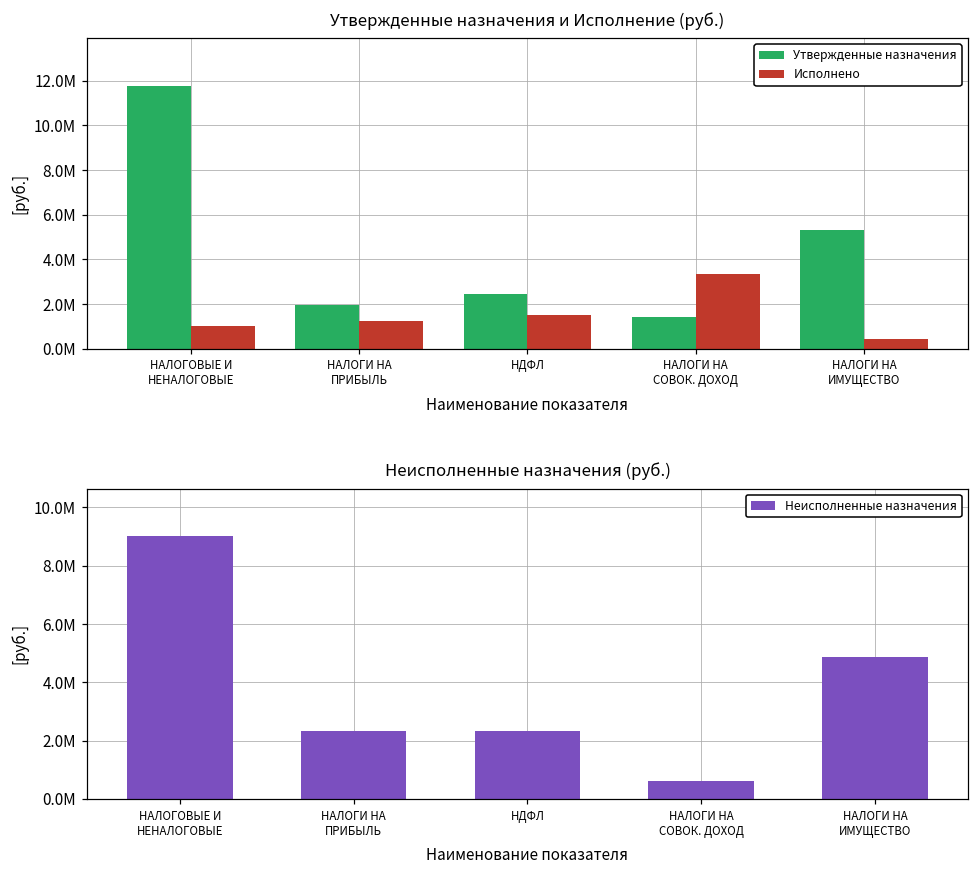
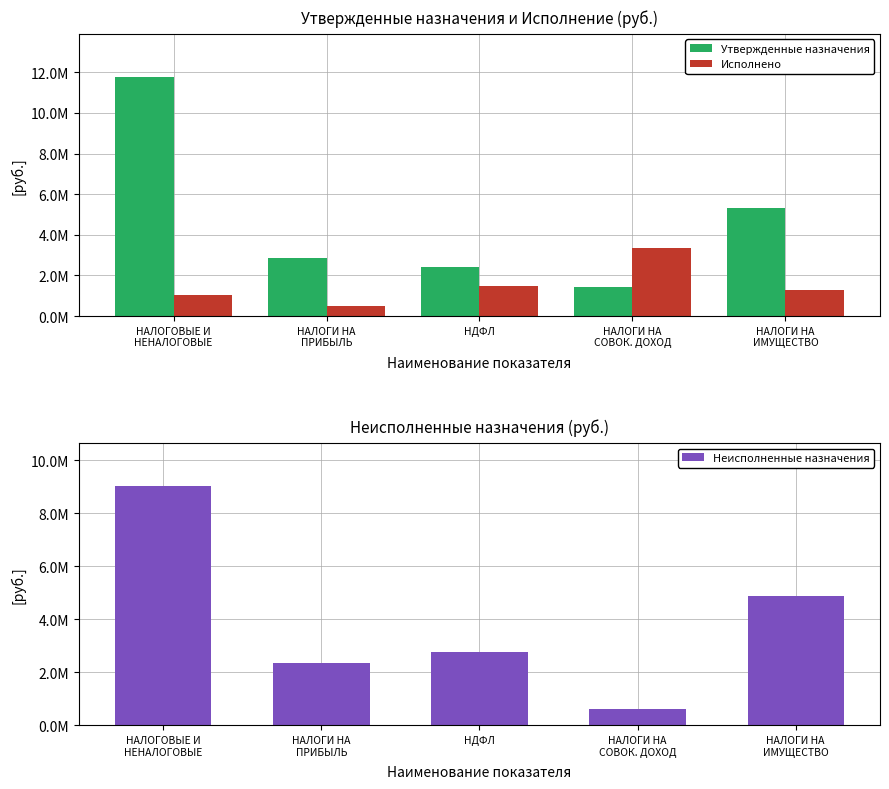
Утвержденные назначения и Исполнение (руб.), Утвержденные назначения, НАЛОГИ НА ПРИБЫЛЬ: 1900000 -> 2900000
Утвержденные назначения и Исполнение (руб.), Исполнено, НАЛОГИ НА ПРИБЫЛЬ: 1200000 -> 500000
Утвержденные назначения и Исполнение (руб.), Исполнено, НАЛОГИ НА ИМУЩЕСТВО: 400000 -> 1300000
Неисполненные назначения (руб.), НДФЛ: 2300000 -> 2800000
